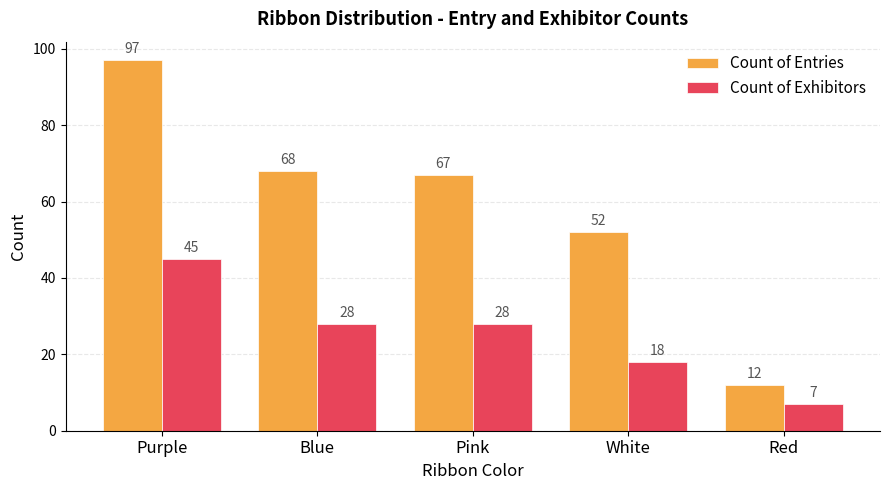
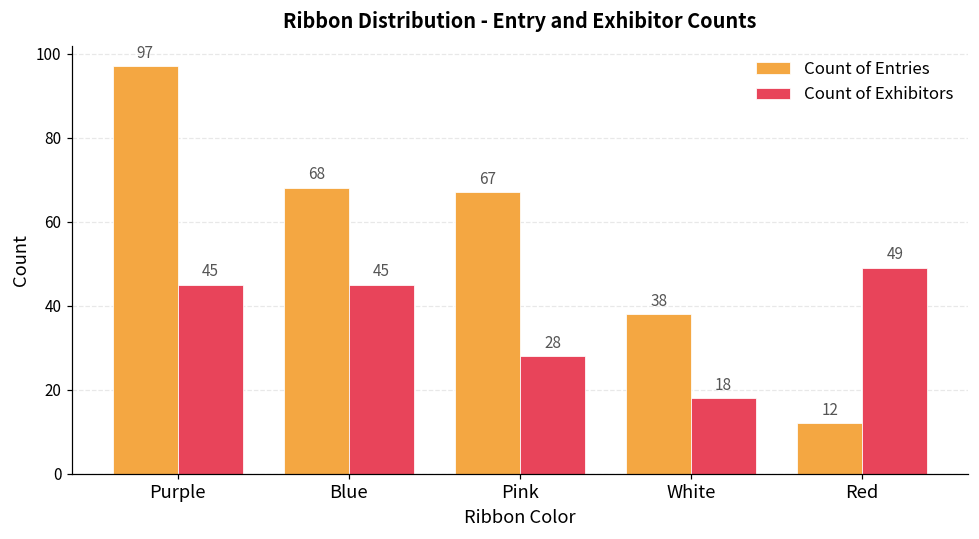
Count of Exhibitors, Blue: 28 -> 45
Count of Entries, White: 52 -> 38
Count of Exhibitors, Red: 7 -> 49
